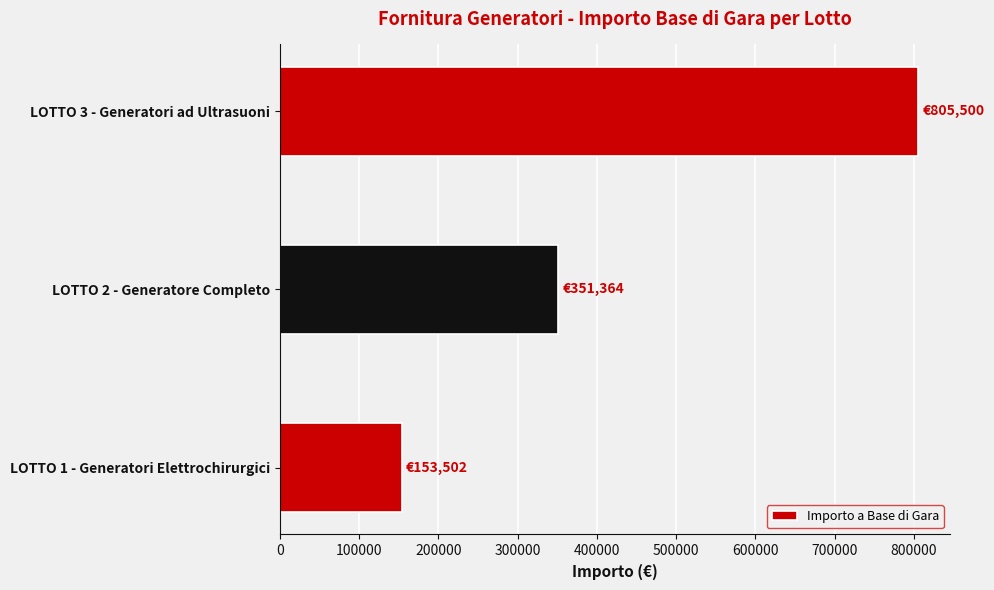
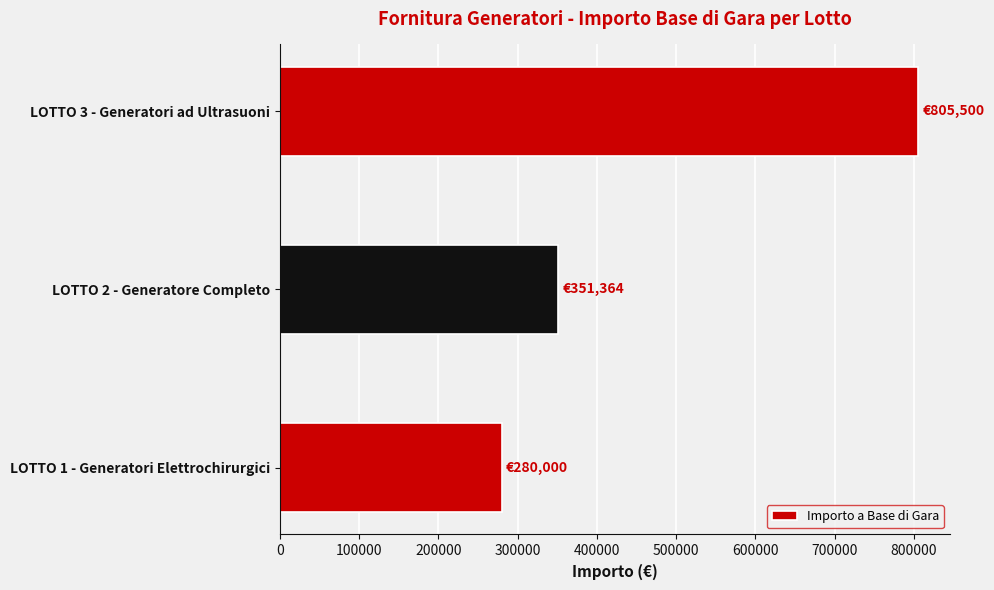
LOTTO 1 - Generatori Elettrochirurgici: €153,502 -> €280,000
